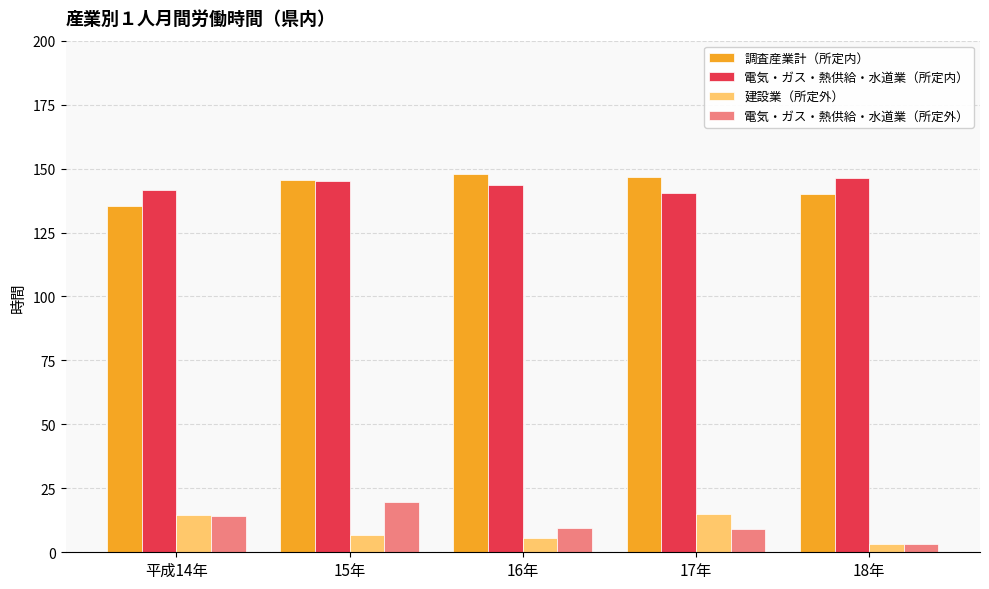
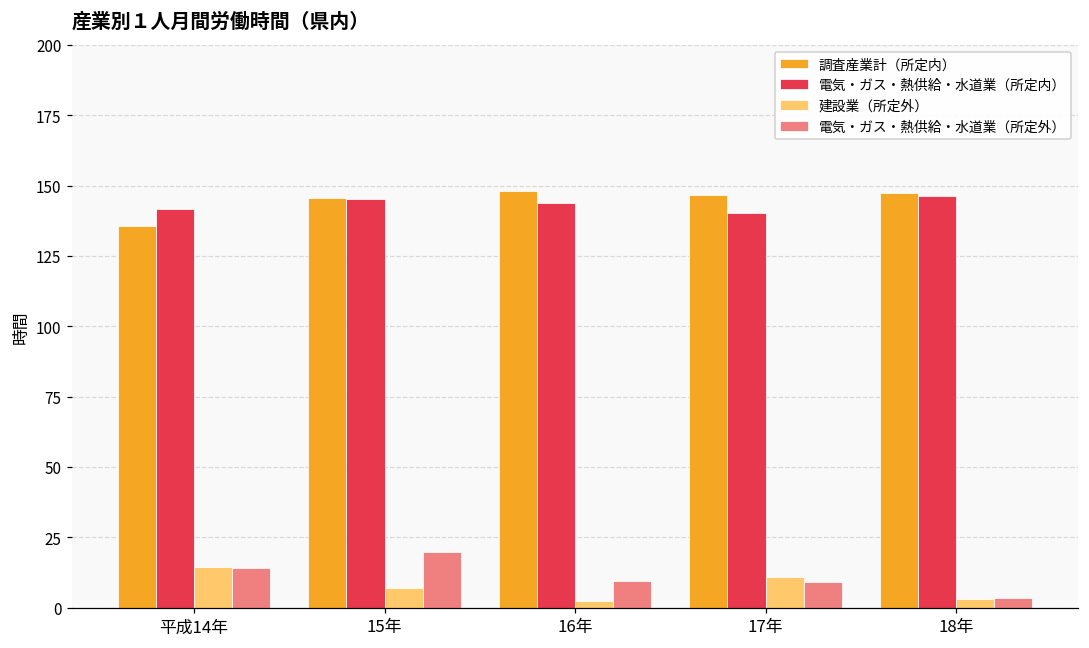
建設業（所定外）, 16年: 6 -> 2
建設業（所定外）, 17年: 15 -> 11
調査産業計（所定内）, 18年: 140 -> 148
